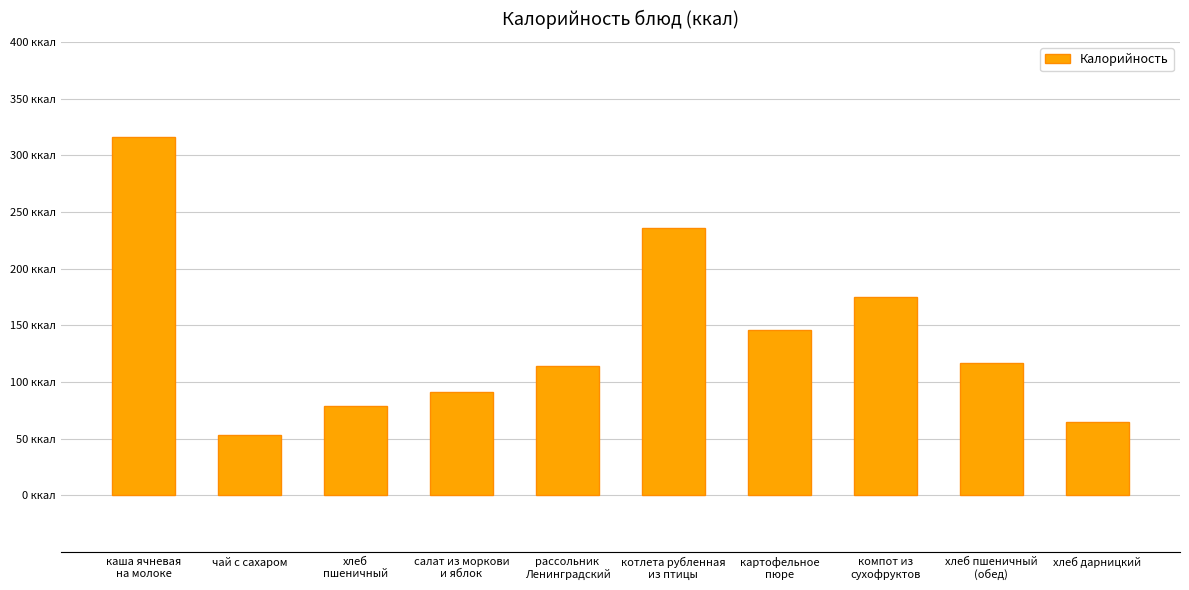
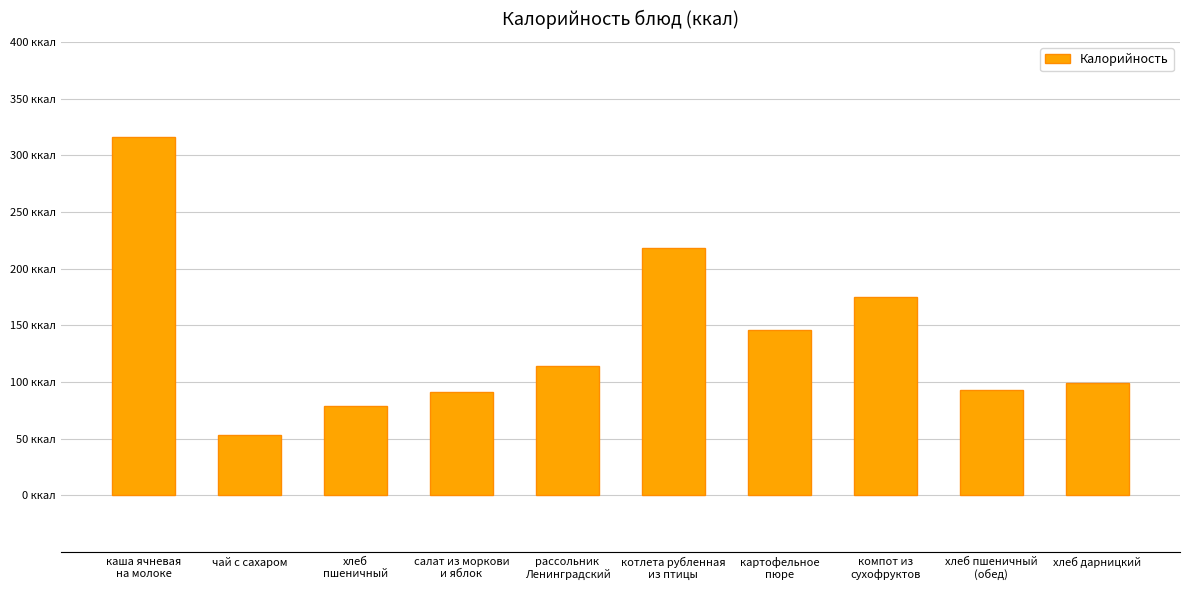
котлета рубленная из птицы: 236 ккал -> 218 ккал
хлеб пшеничный (обед): 117 ккал -> 93 ккал
хлеб дарницкий: 65 ккал -> 99 ккал
